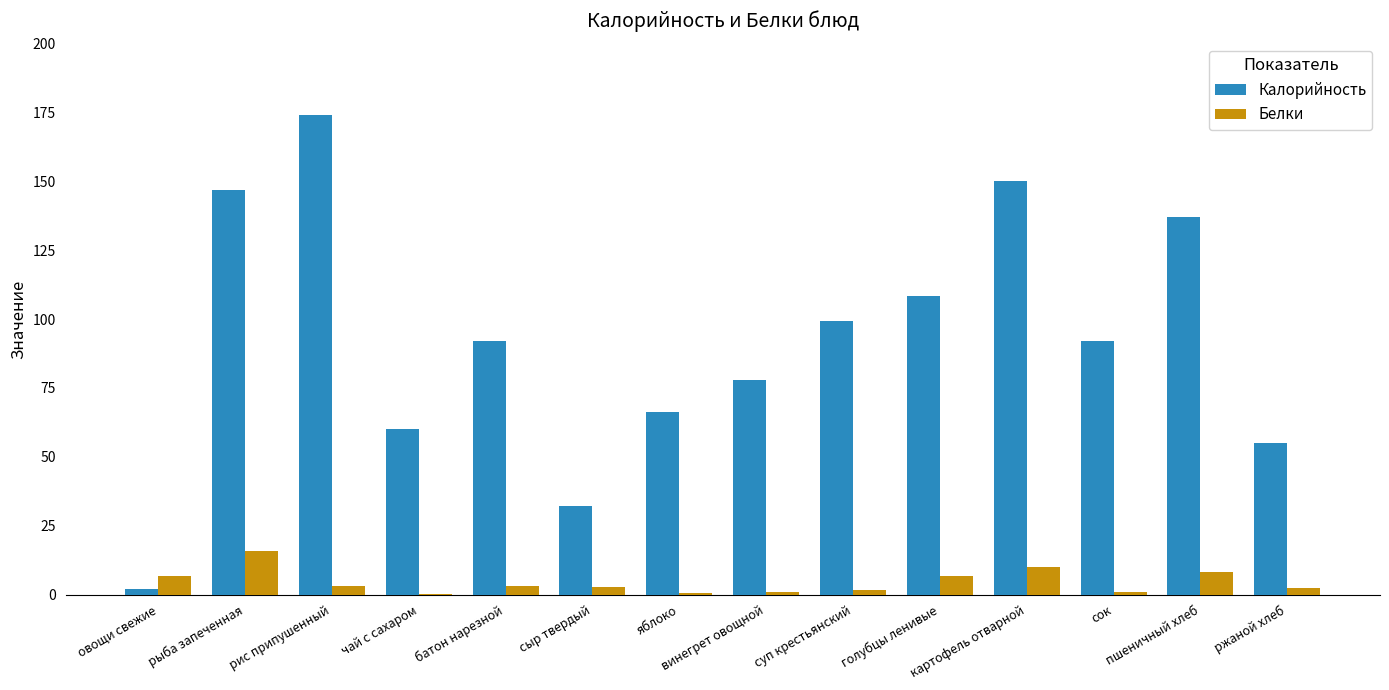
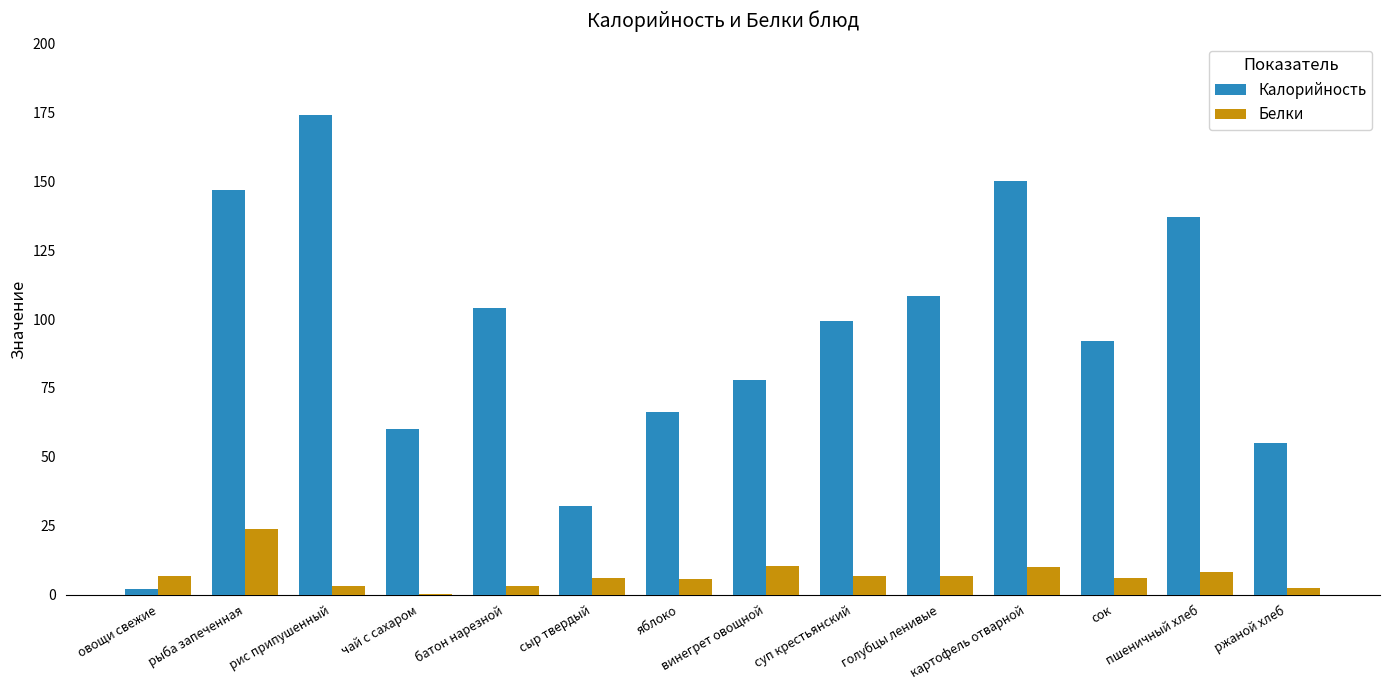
Белки, рыба запеченная: 16 -> 24
Калорийность, батон нарезной: 92 -> 104
Белки, сыр твердый: 3 -> 6
Белки, яблоко: 1 -> 6
Белки, винегрет овощной: 1 -> 11
Белки, суп крестьянский: 2 -> 7
Белки, сок: 1 -> 6
